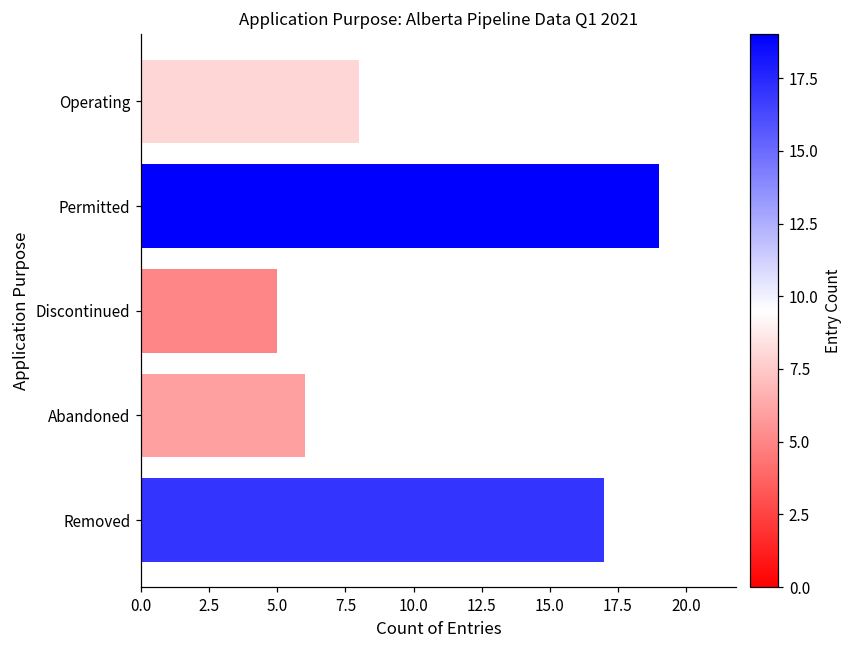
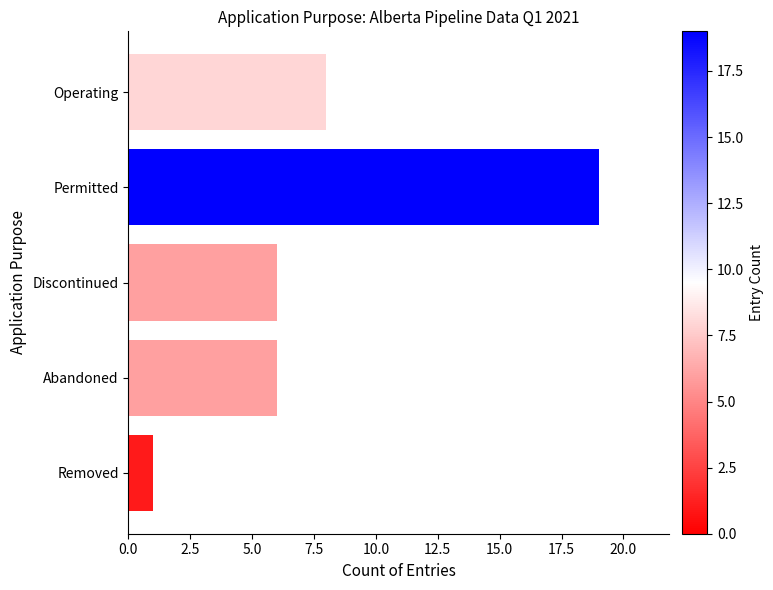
Discontinued: 5 -> 6
Removed: 17 -> 1
